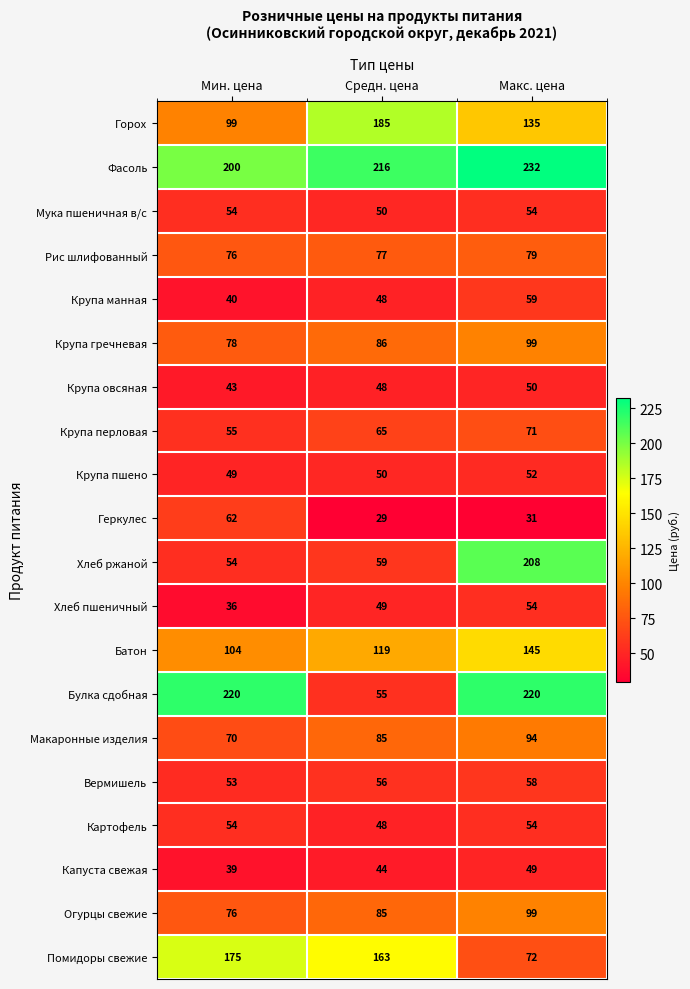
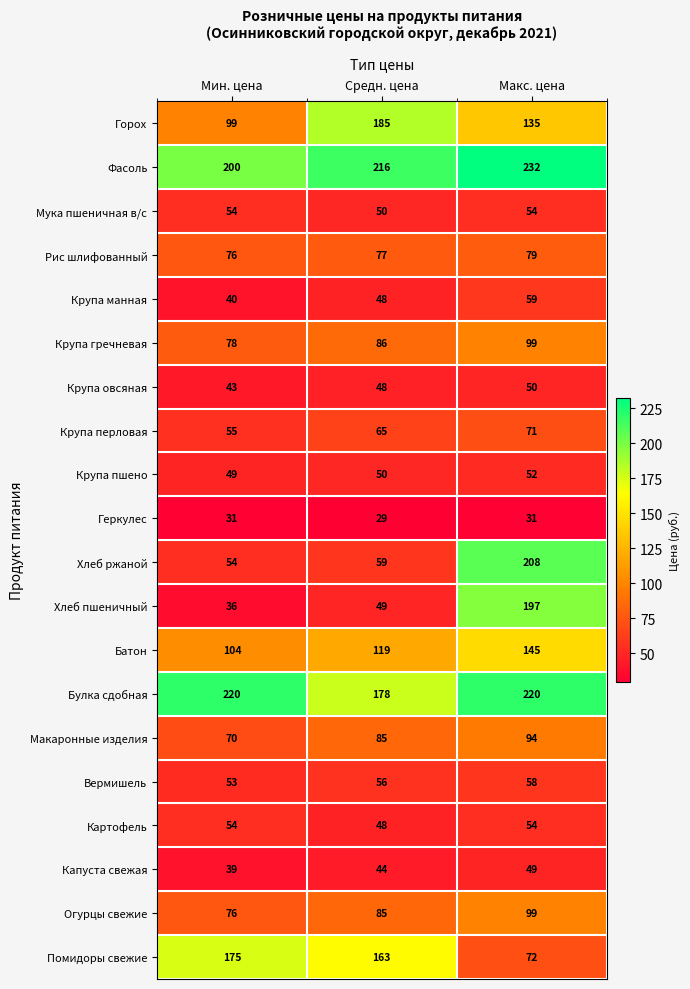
Геркулес, Мин. цена: 62 -> 31
Хлеб пшеничный, Макс. цена: 54 -> 197
Булка сдобная, Средн. цена: 55 -> 178
